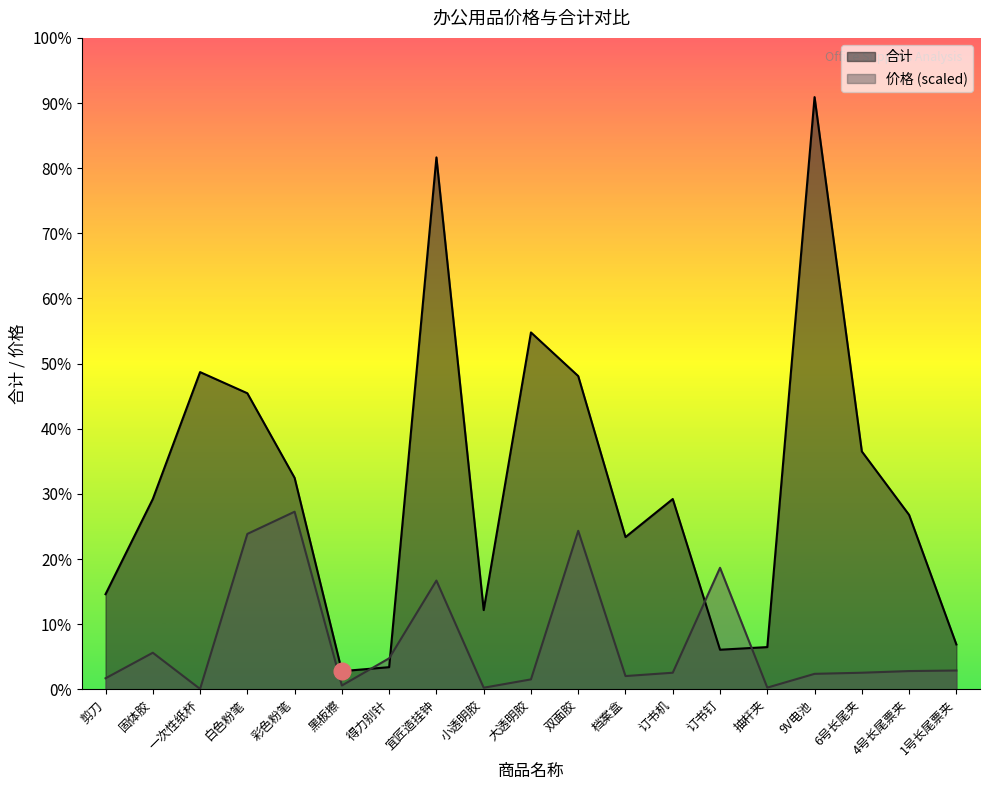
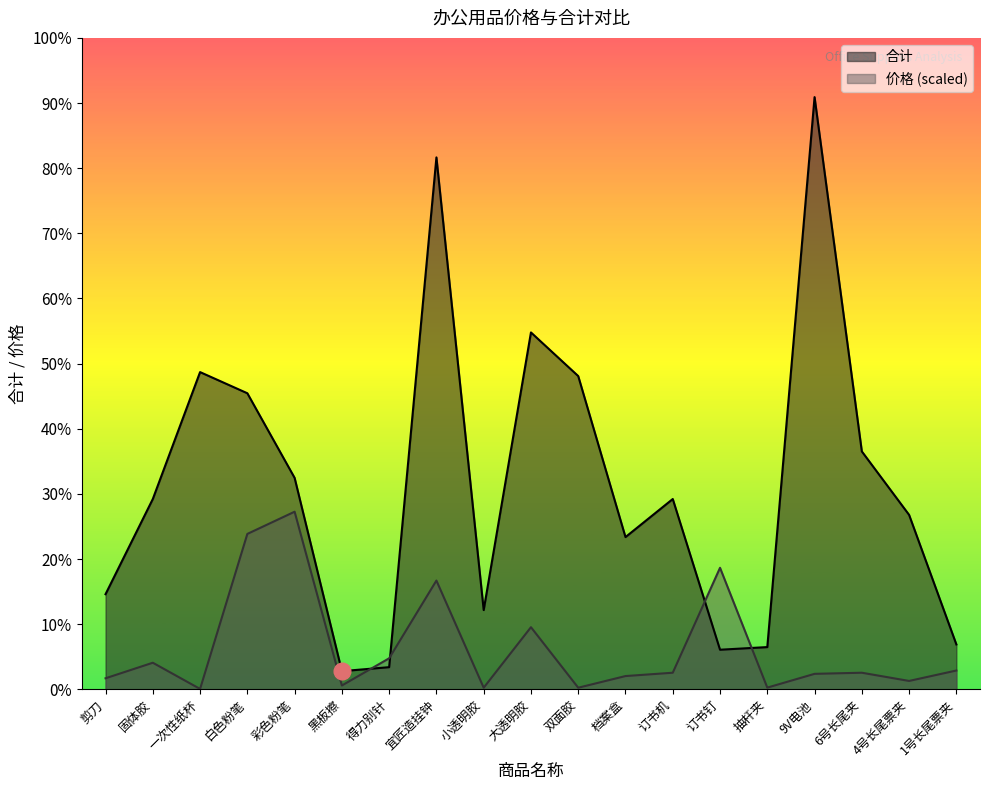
价格 (scaled), 固体胶: 6% -> 4%
价格 (scaled), 大透明胶: 2% -> 10%
价格 (scaled), 双面胶: 24% -> 0%
价格 (scaled), 4号长尾票夹: 3% -> 1%
